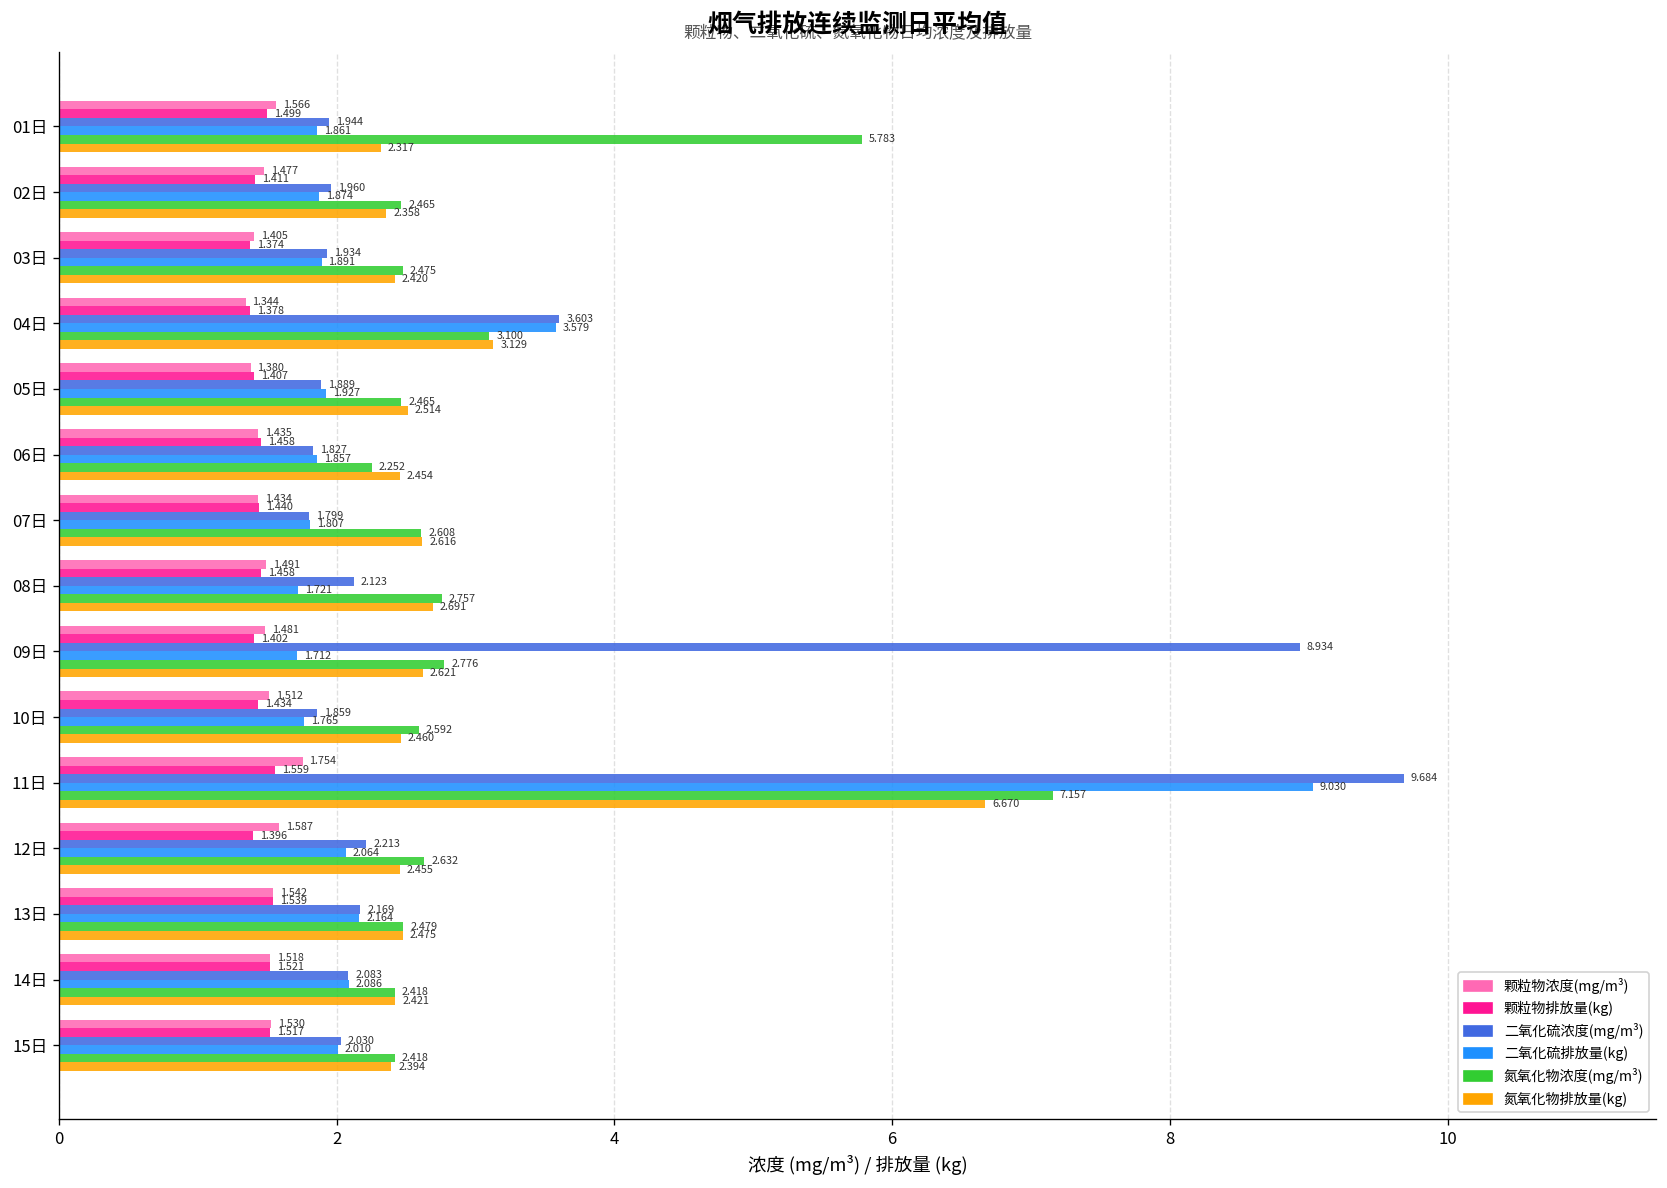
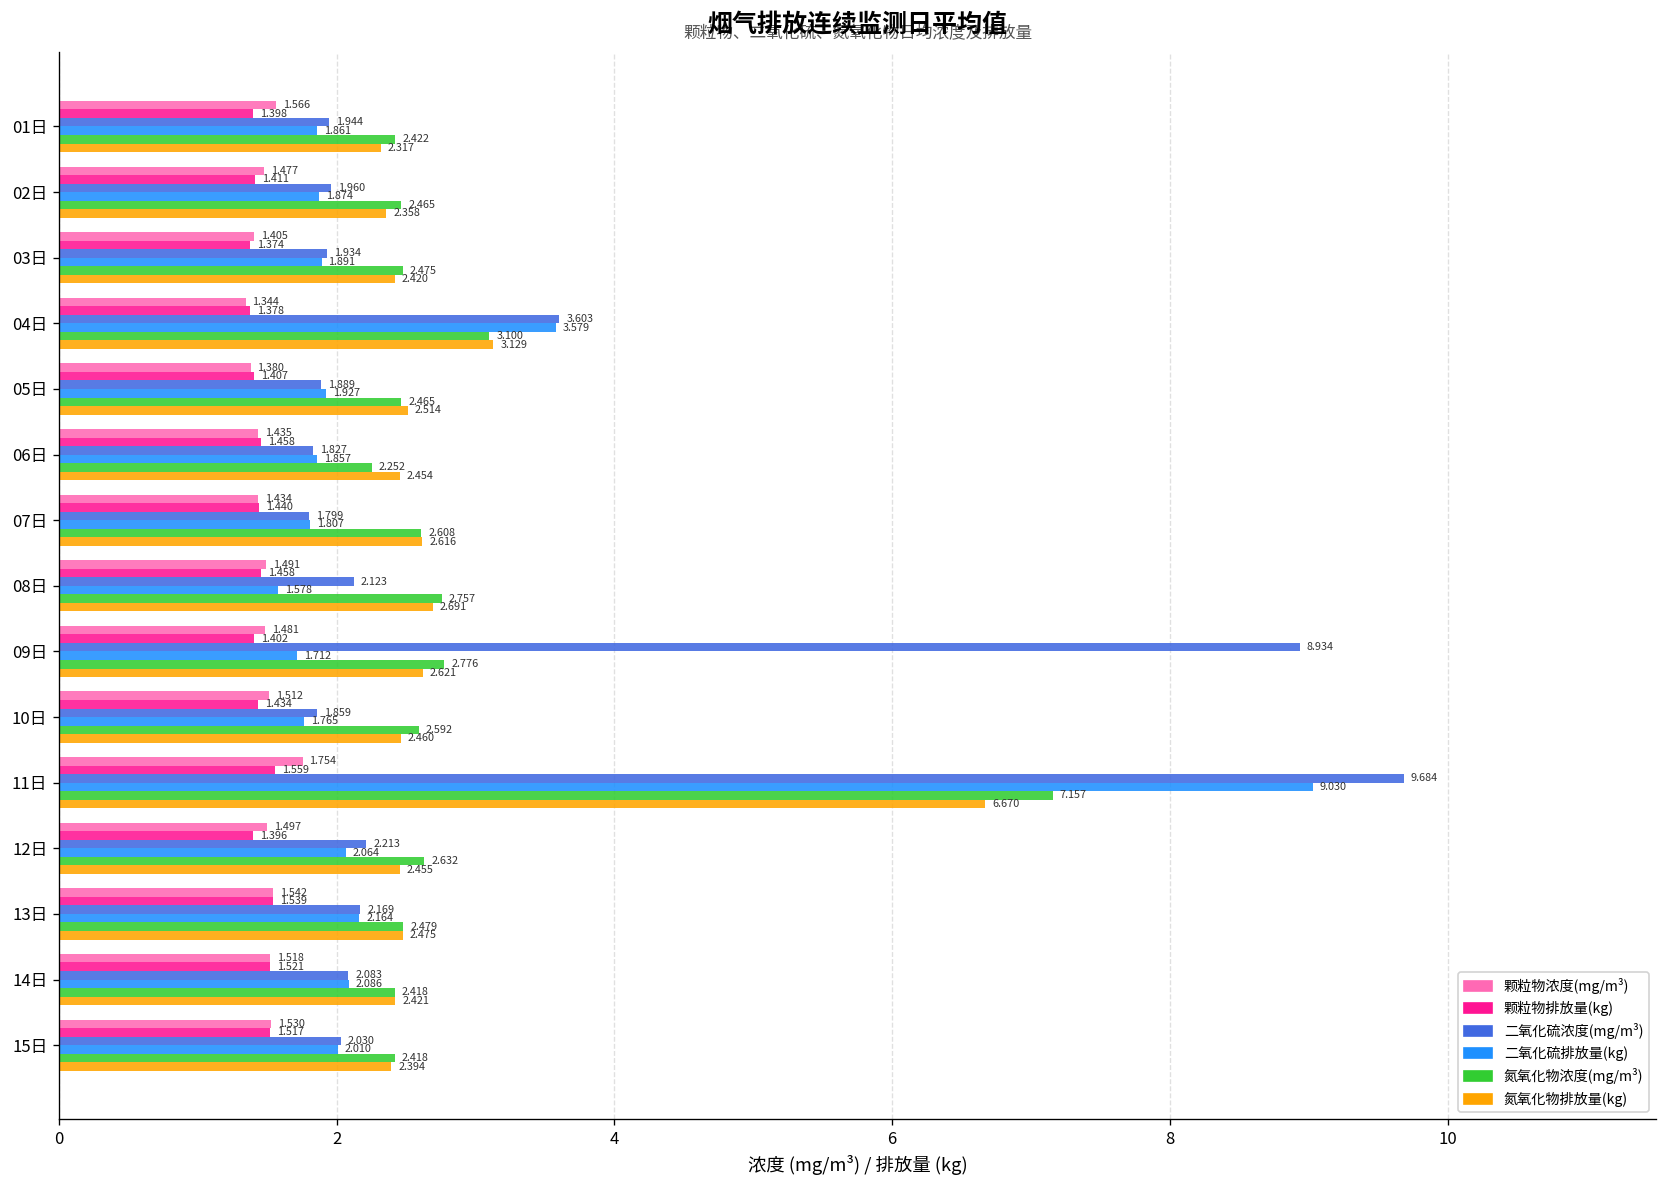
颗粒物排放量(kg), 01日: 1.499 -> 1.398
氮氧化物浓度(mg/m³), 01日: 5.783 -> 2.422
二氧化硫排放量(kg), 08日: 1.721 -> 1.578
颗粒物浓度(mg/m³), 12日: 1.587 -> 1.497
